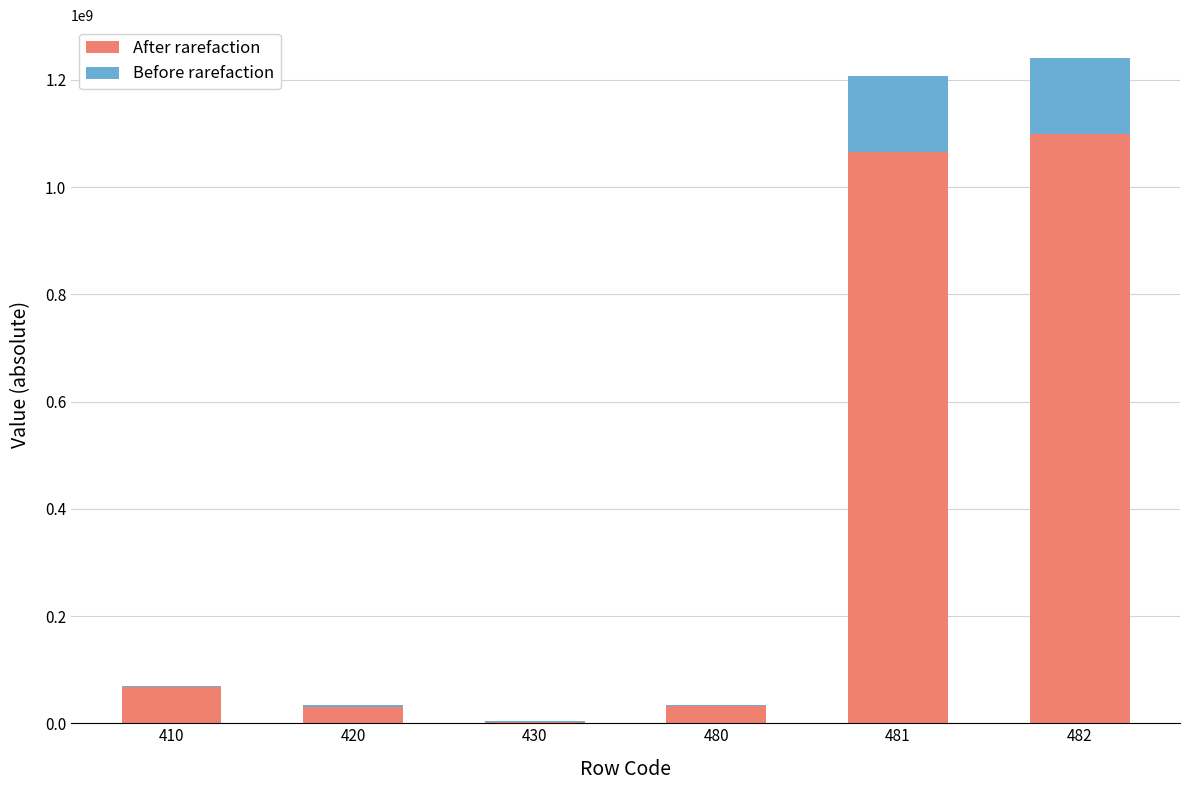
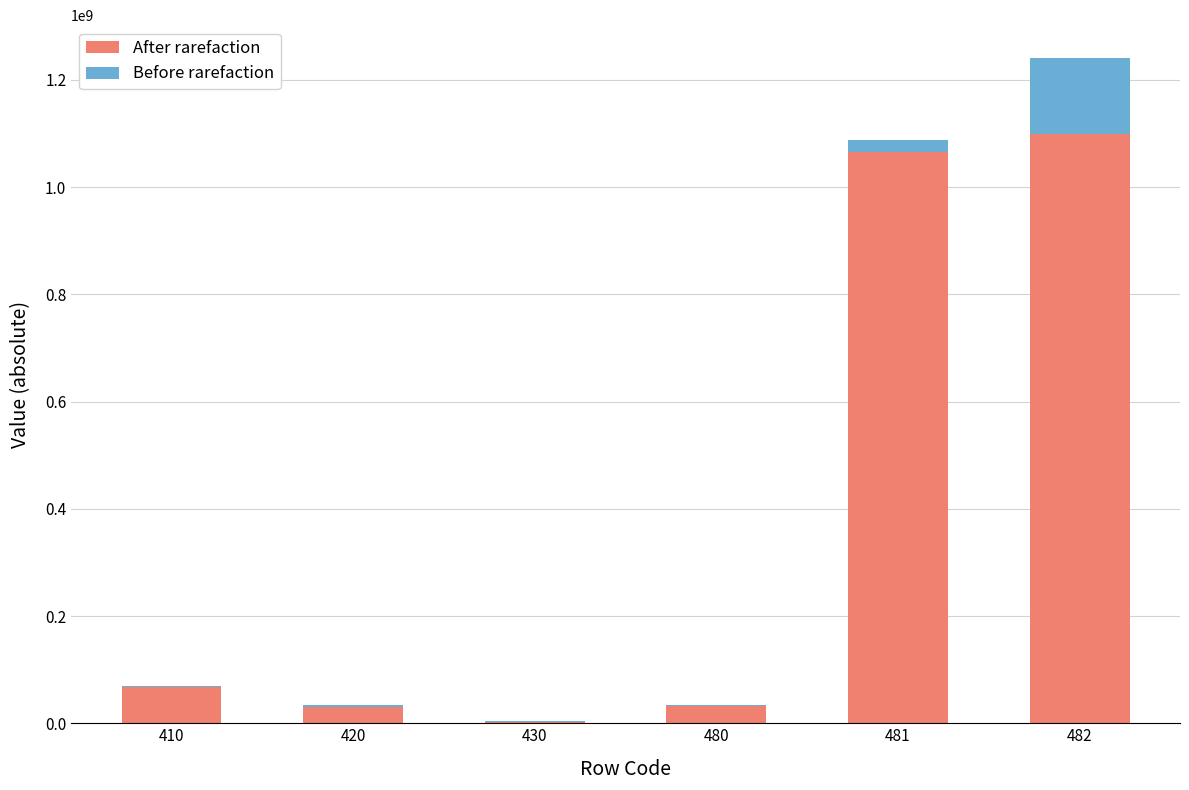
Before rarefaction, 481: 140000000 -> 20000000
